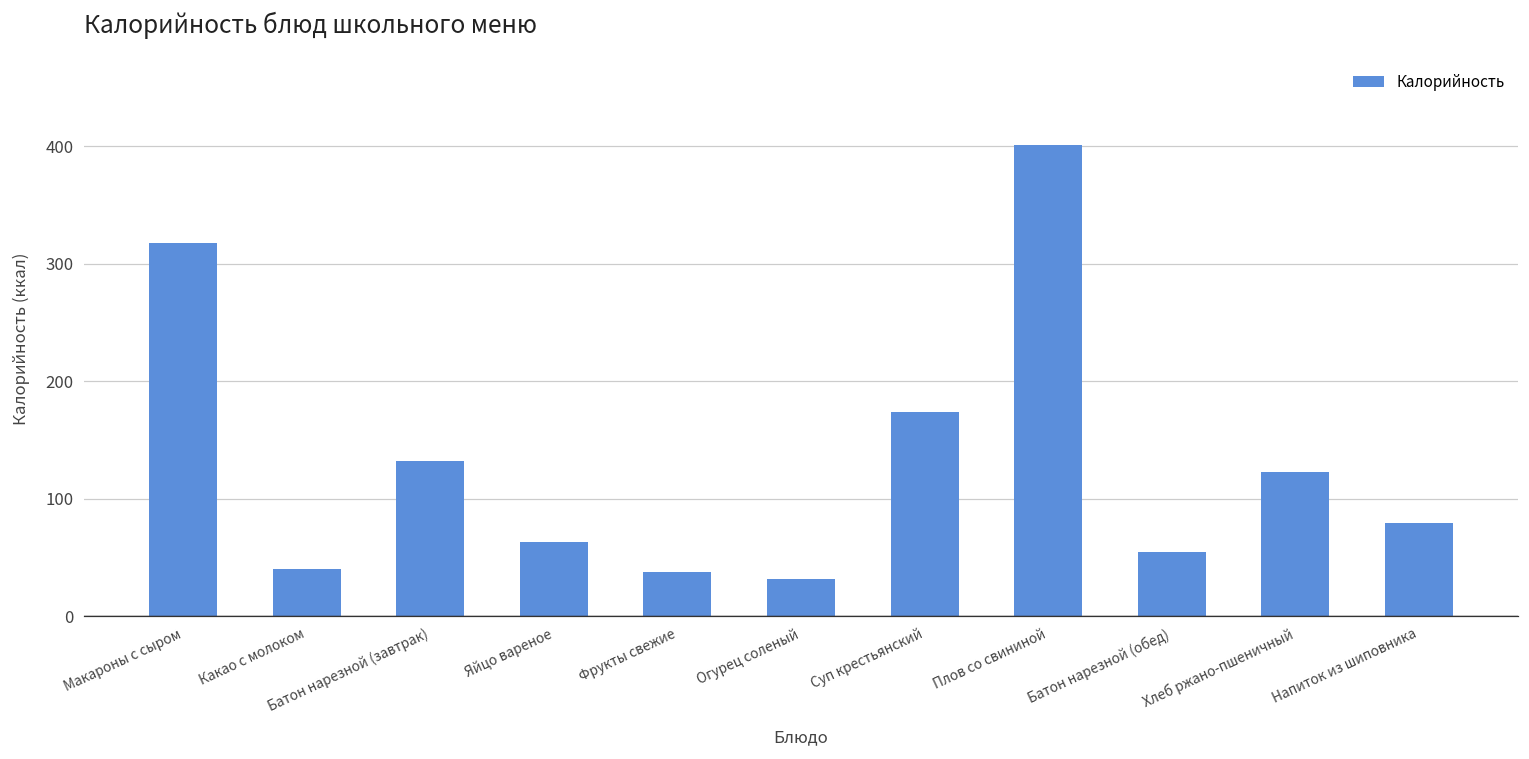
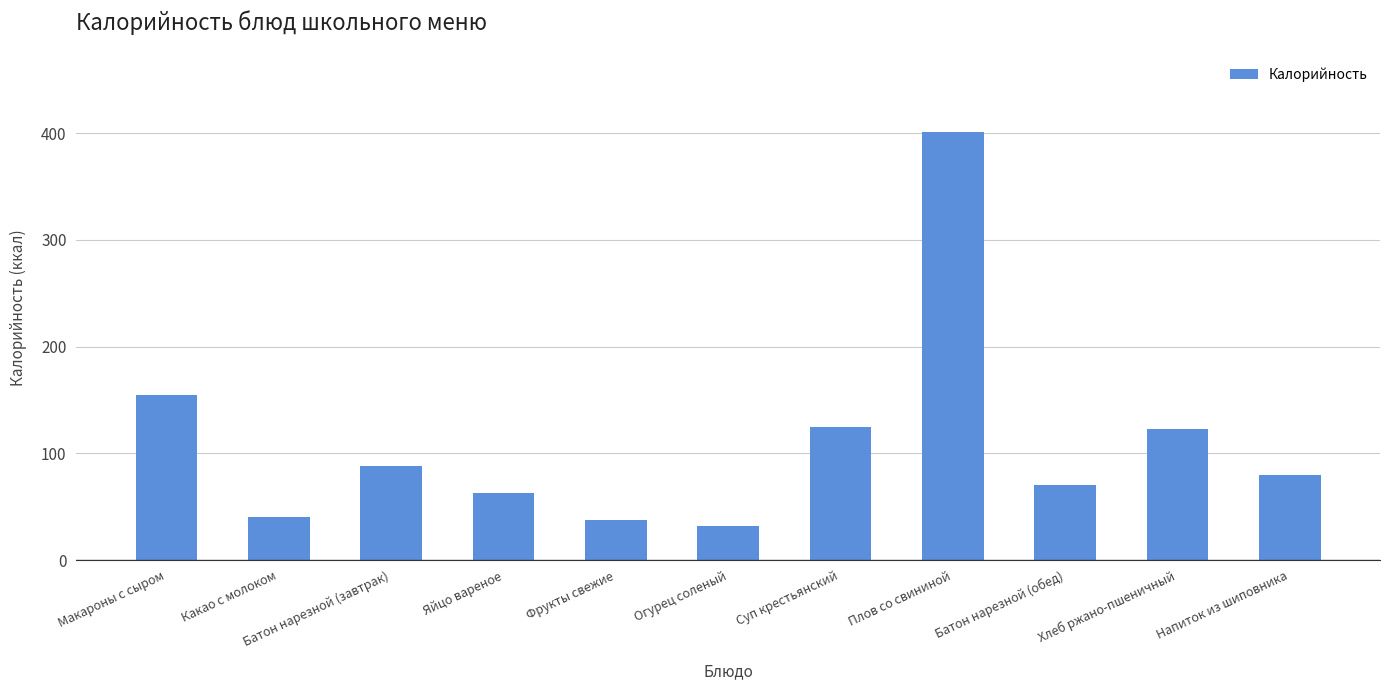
Макароны с сыром: 318 -> 155
Батон нарезной (завтрак): 132 -> 88
Суп крестьянский: 174 -> 125
Батон нарезной (обед): 55 -> 70
